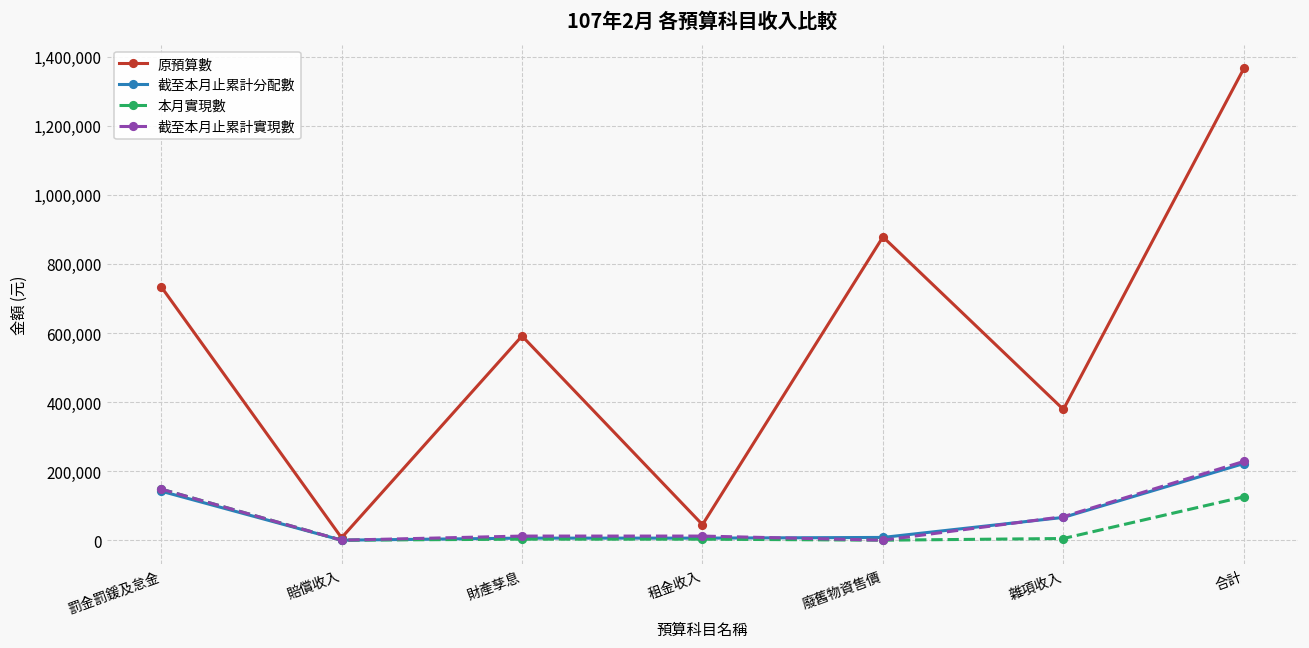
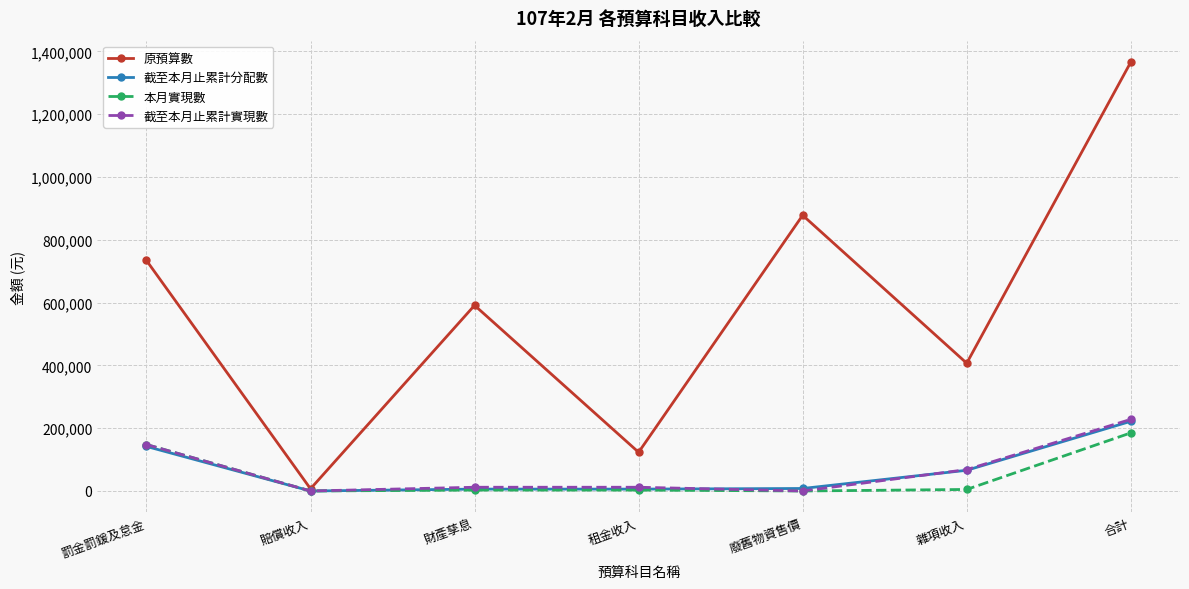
原預算數, 租金收入: 50,000 -> 120,000
原預算數, 雜項收入: 380,000 -> 410,000
本月實現數, 合計: 130,000 -> 190,000
